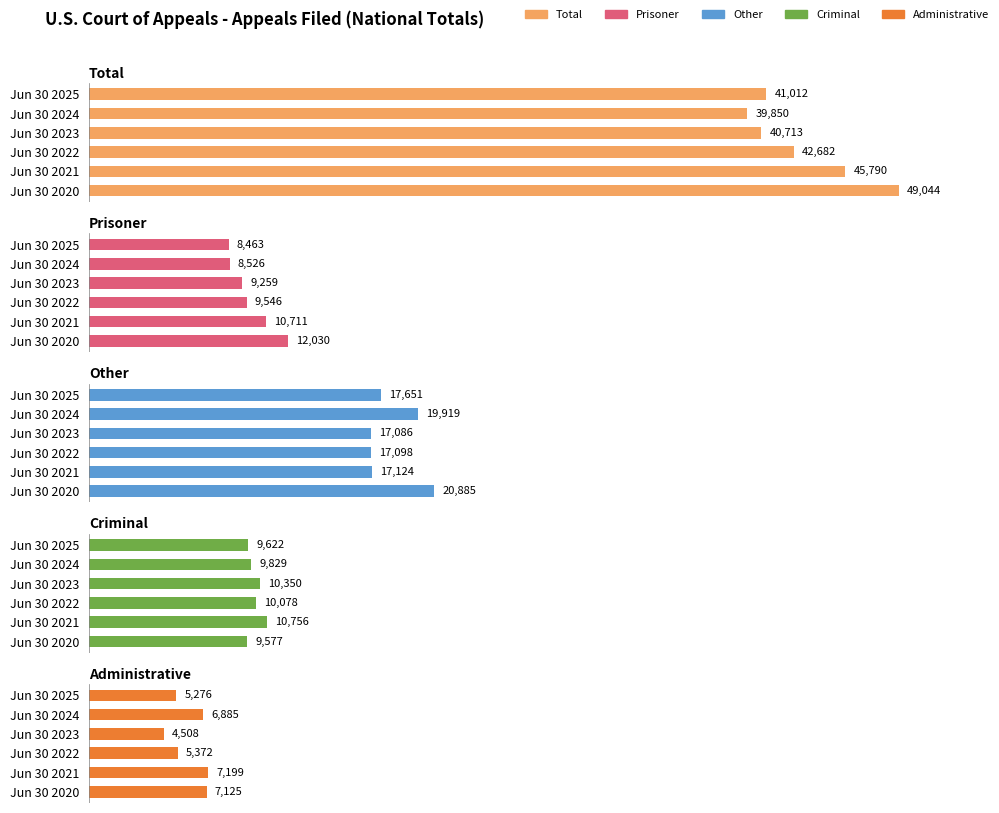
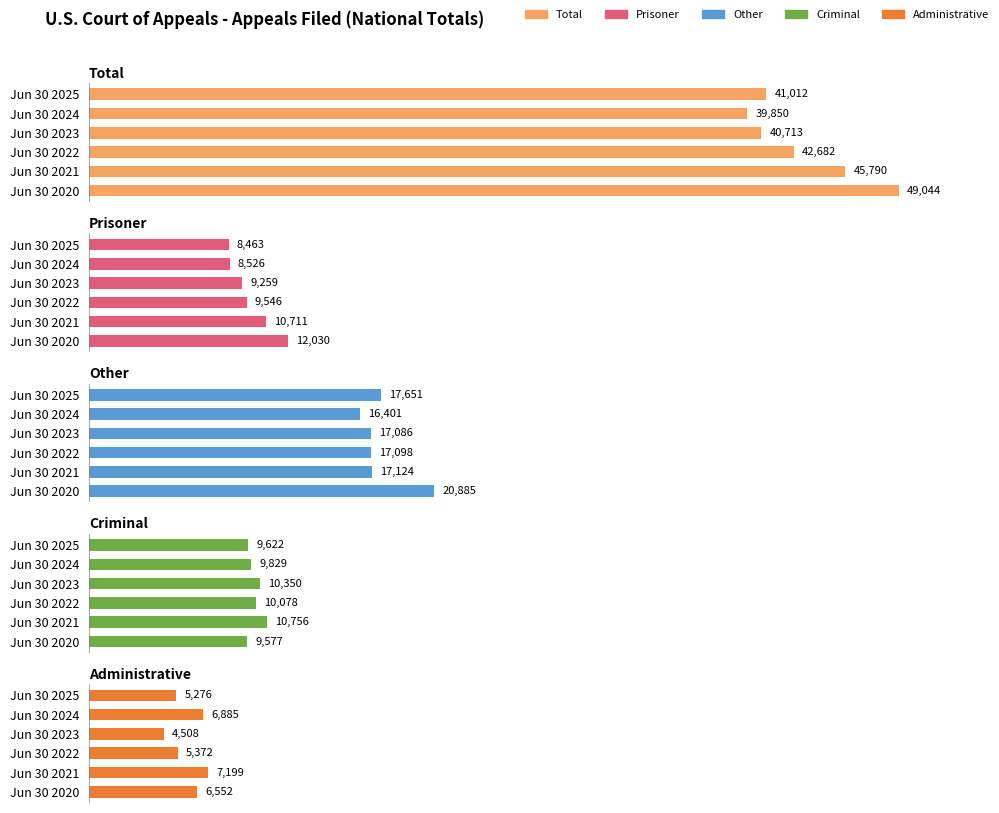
Other, Jun 30 2024: 19,919 -> 16,401
Administrative, Jun 30 2020: 7,125 -> 6,552
